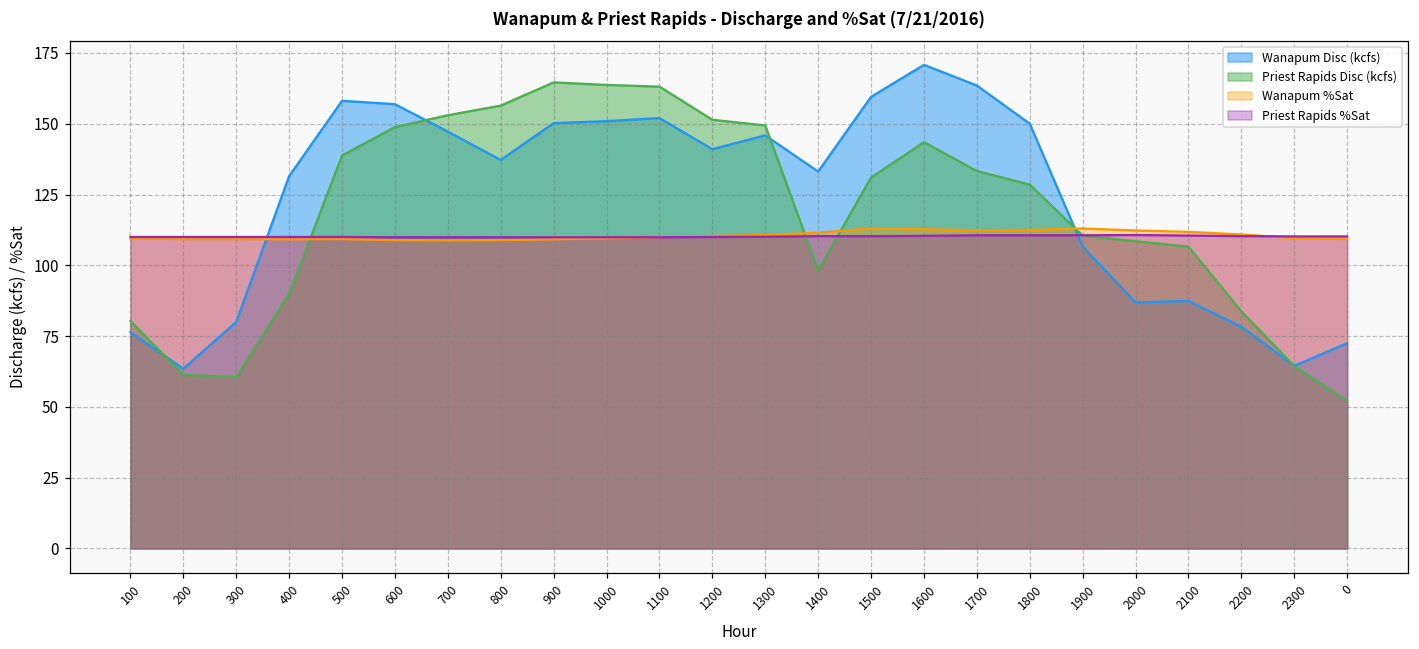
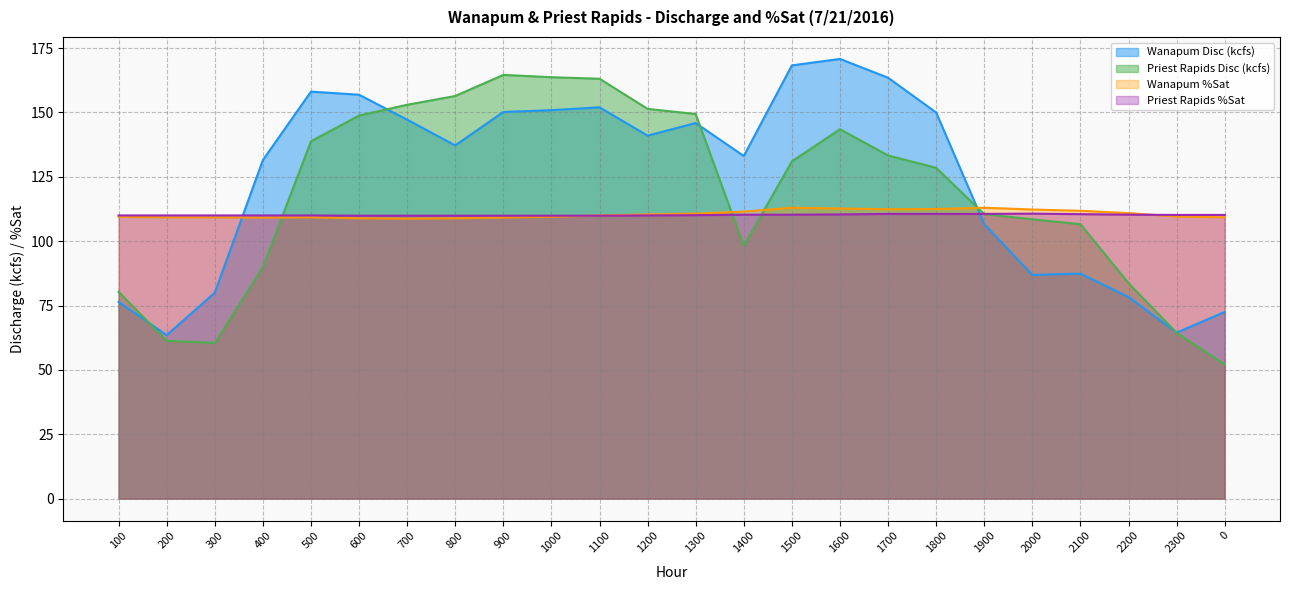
Wanapum Disc (kcfs), 1500: 160 -> 168
